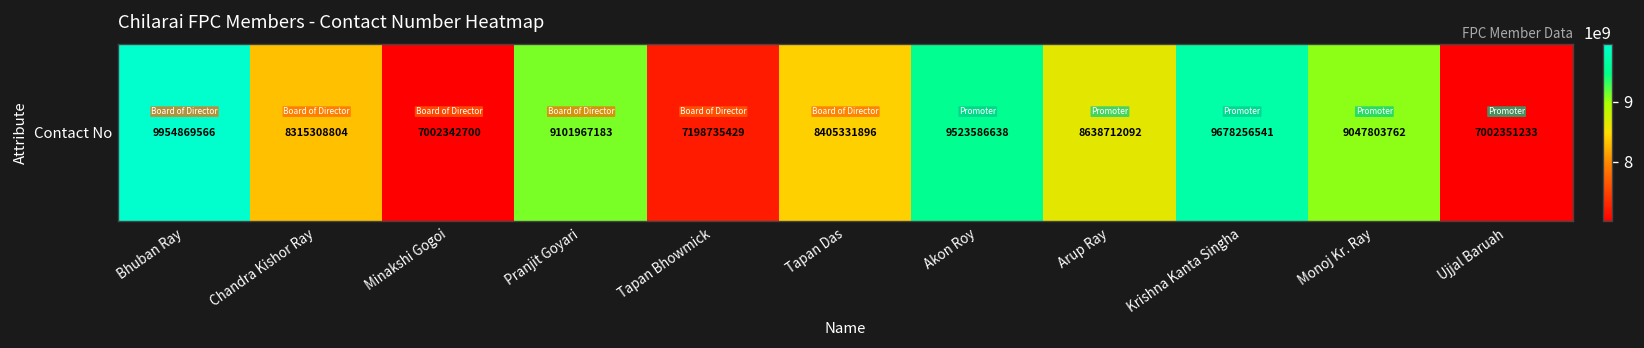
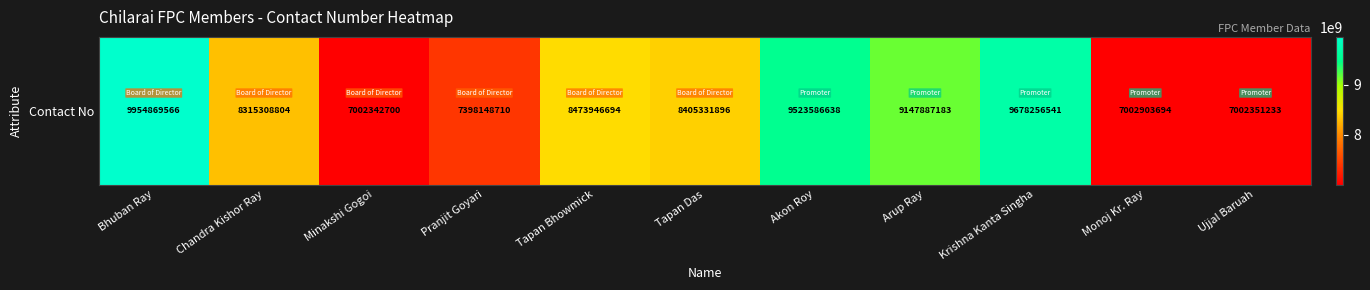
Contact No, Pranjit Goyari: 9101967183 -> 7398148710
Contact No, Tapan Bhowmick: 7198735429 -> 8473946694
Contact No, Arup Ray: 8638712092 -> 9147887183
Contact No, Monoj Kr. Ray: 9047803762 -> 7002903694
